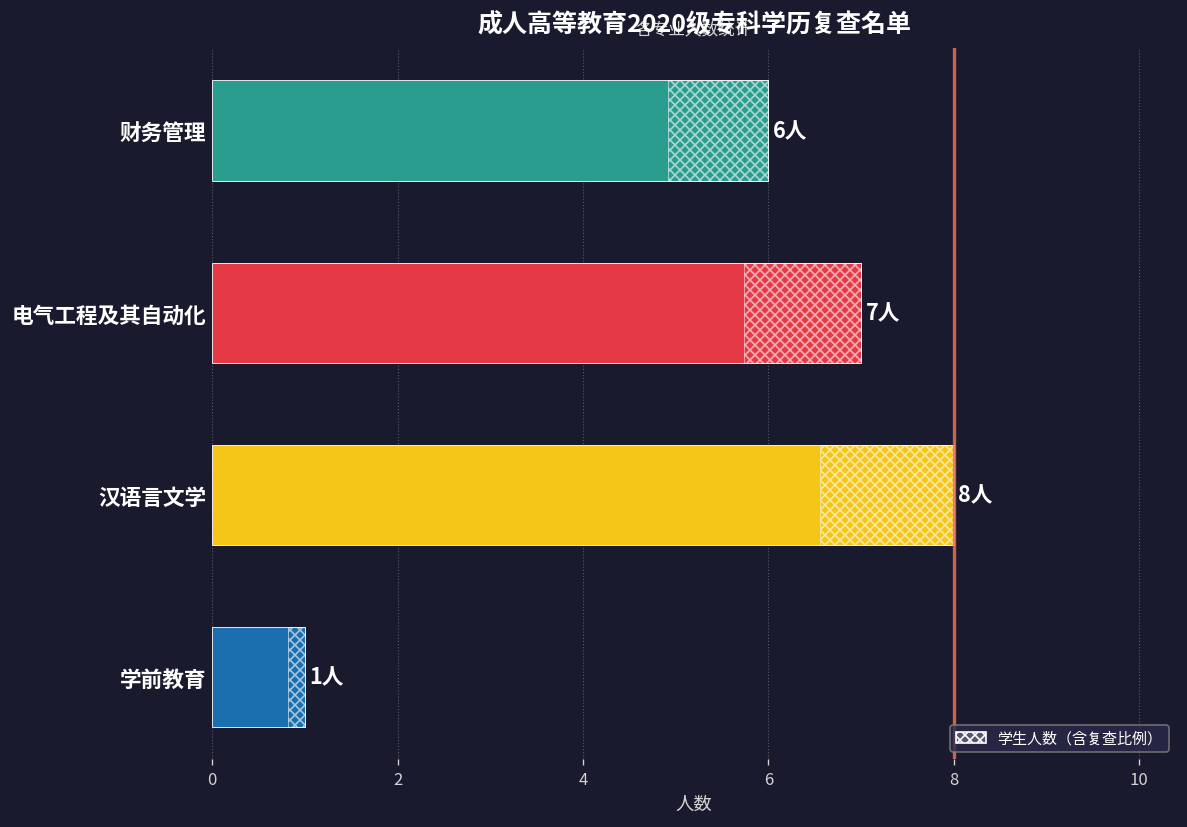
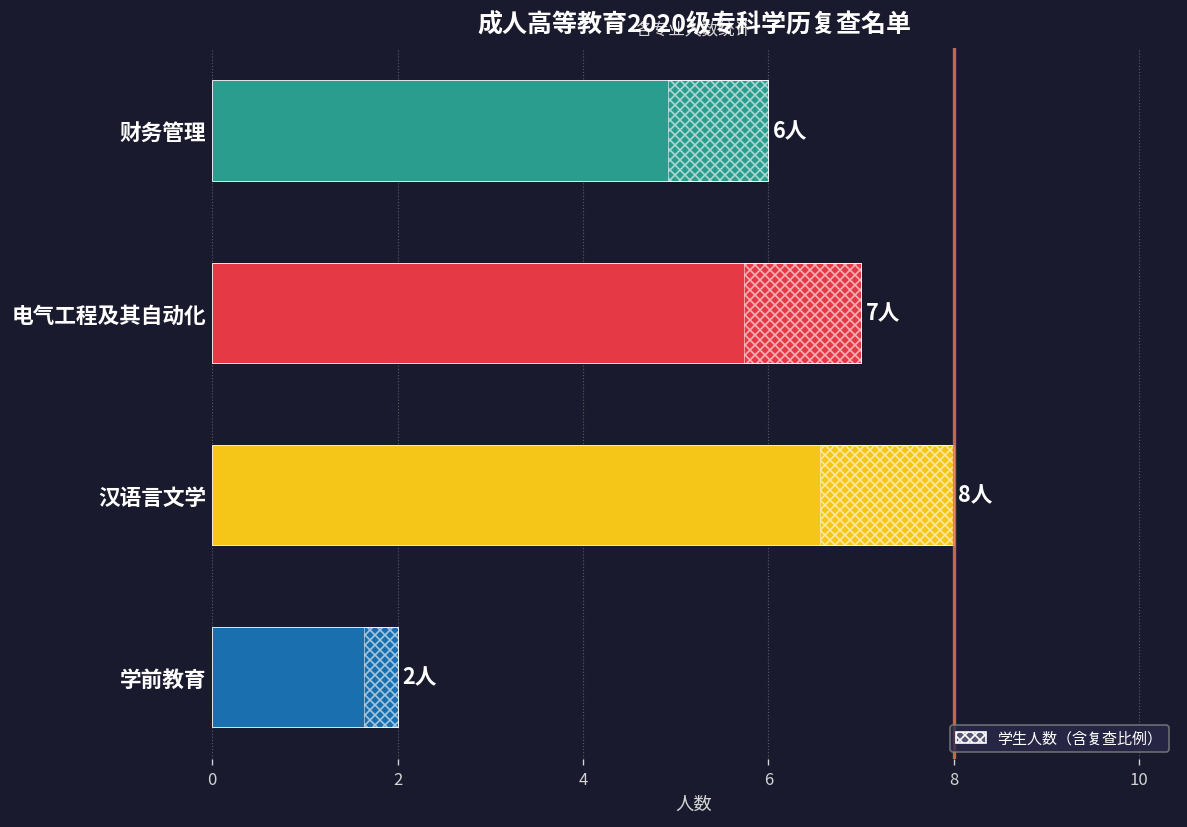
学前教育: 1人 -> 2人
